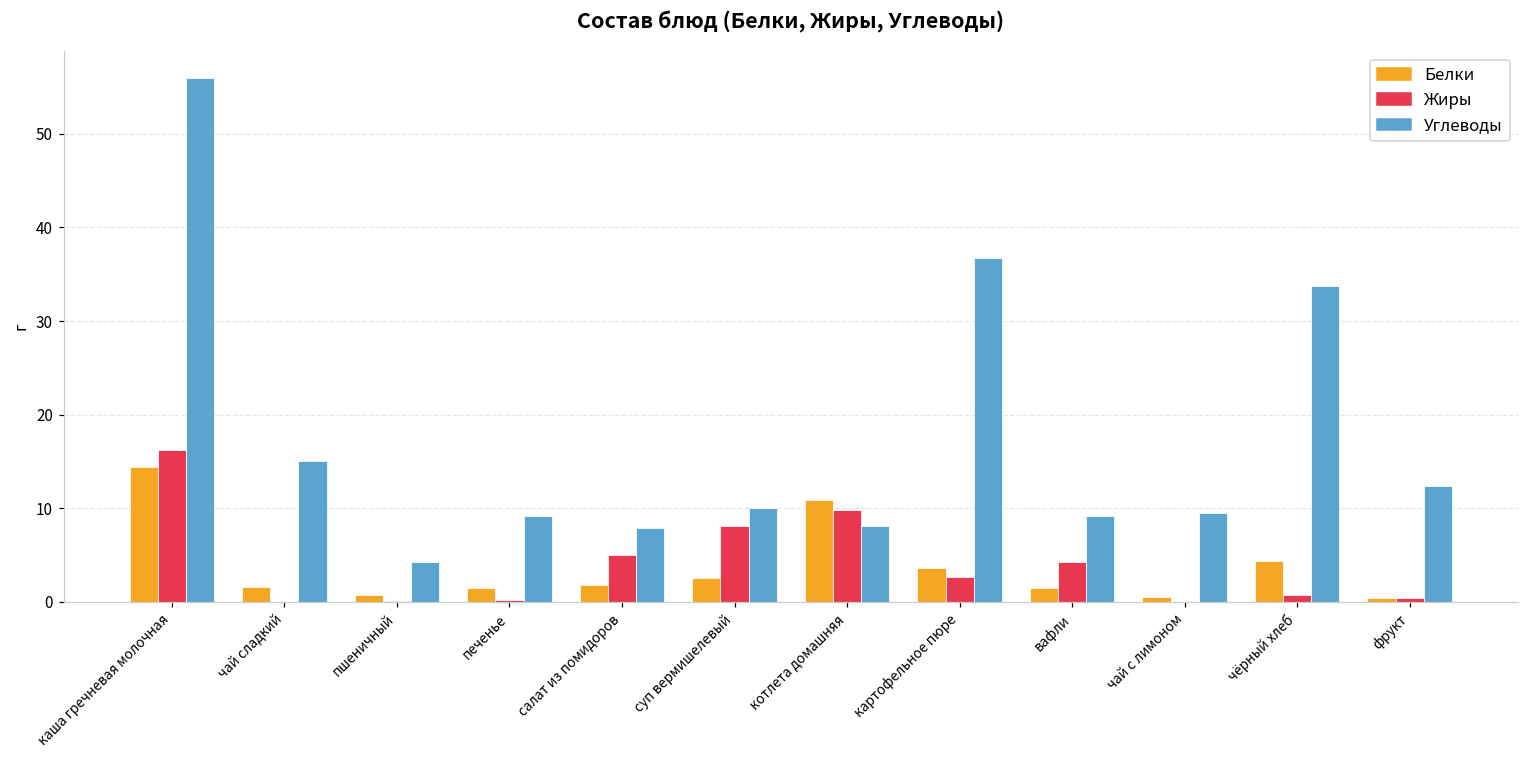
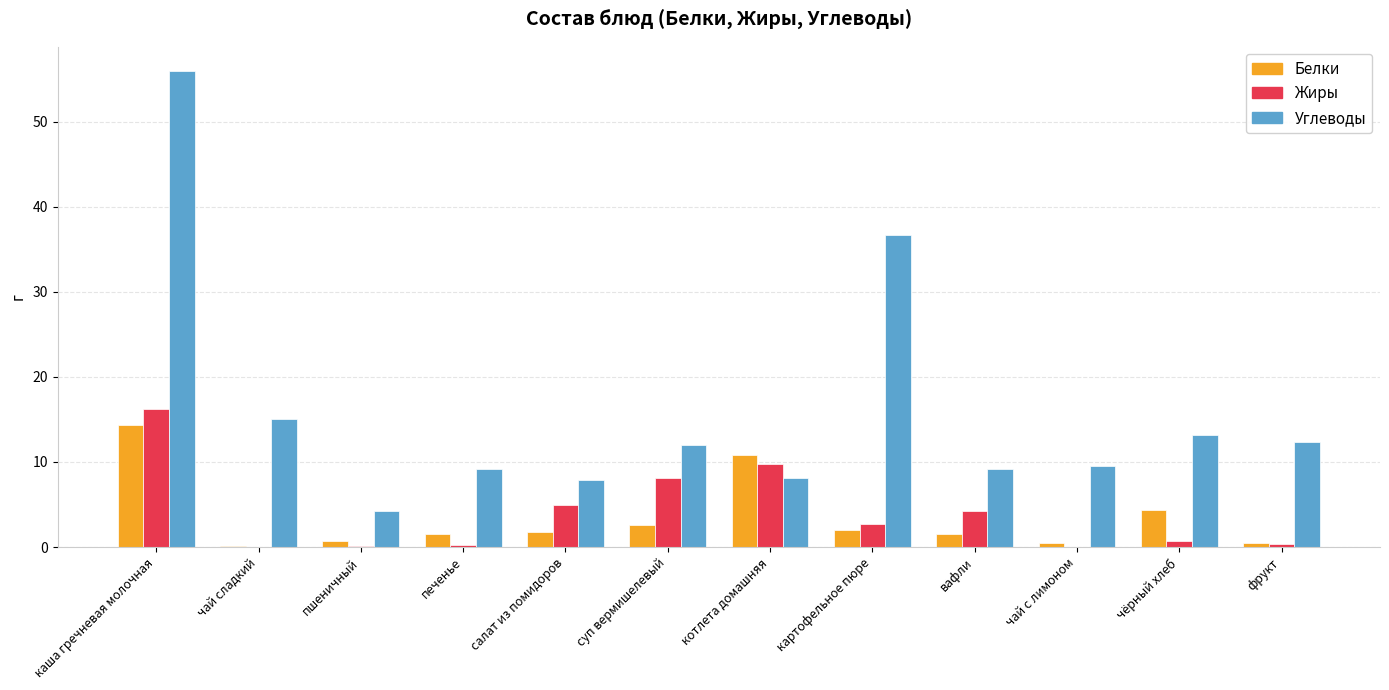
Белки, чай сладкий: 2 -> 0
Углеводы, суп вермишелевый: 10 -> 12
Белки, картофельное пюре: 4 -> 2
Углеводы, чёрный хлеб: 34 -> 13
